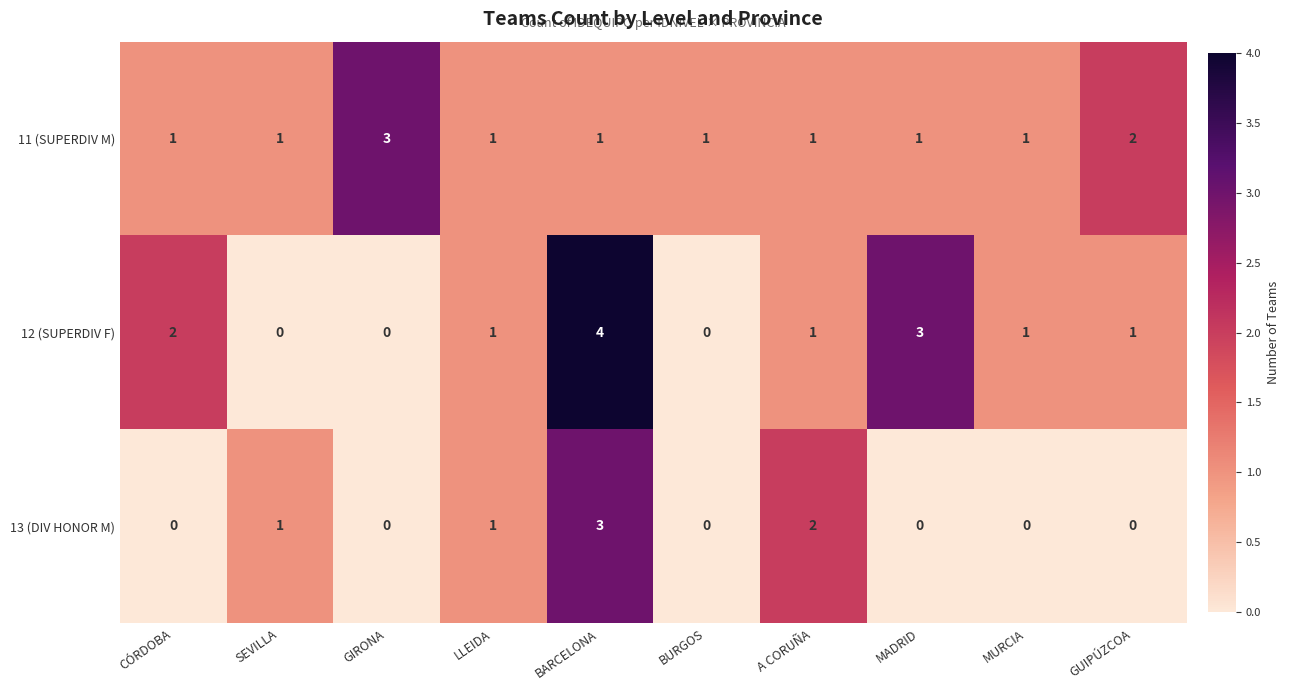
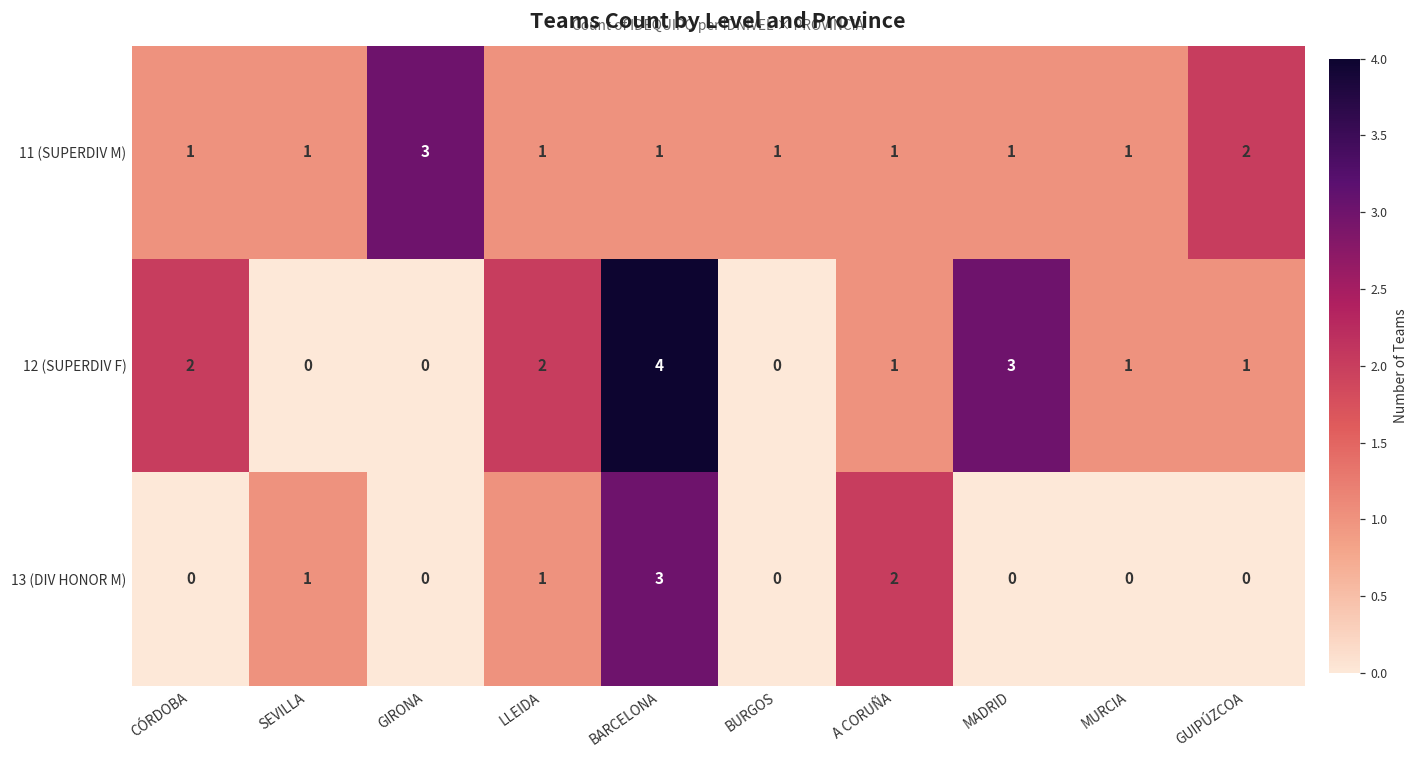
12 (SUPERDIV F), LLEIDA: 1 -> 2
